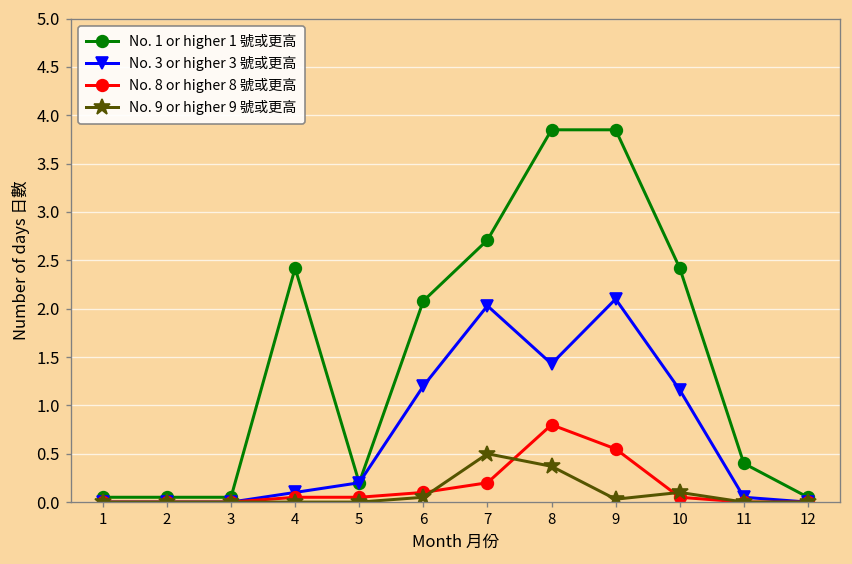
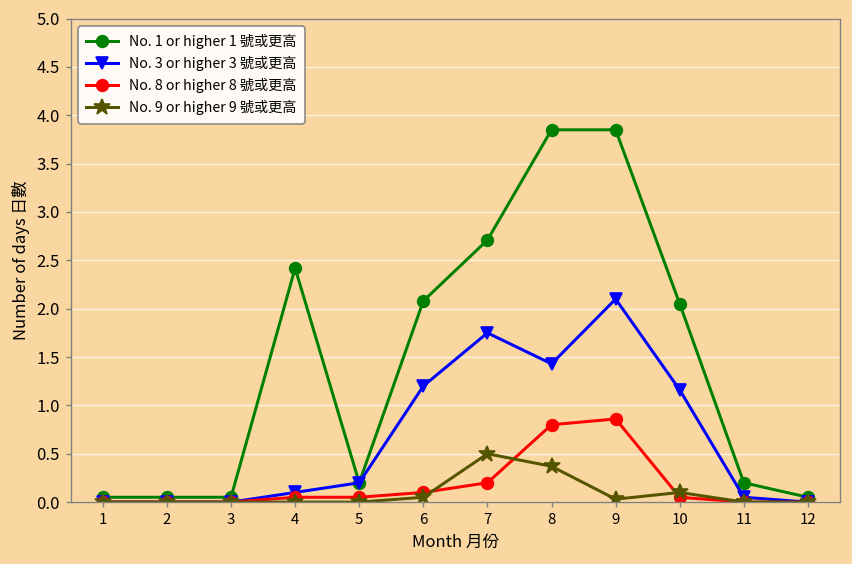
No. 3 or higher 3 號或更高, 7: 2.0 -> 1.8
No. 8 or higher 8 號或更高, 9: 0.6 -> 0.9
No. 1 or higher 1 號或更高, 10: 2.4 -> 2.1
No. 1 or higher 1 號或更高, 11: 0.4 -> 0.2
